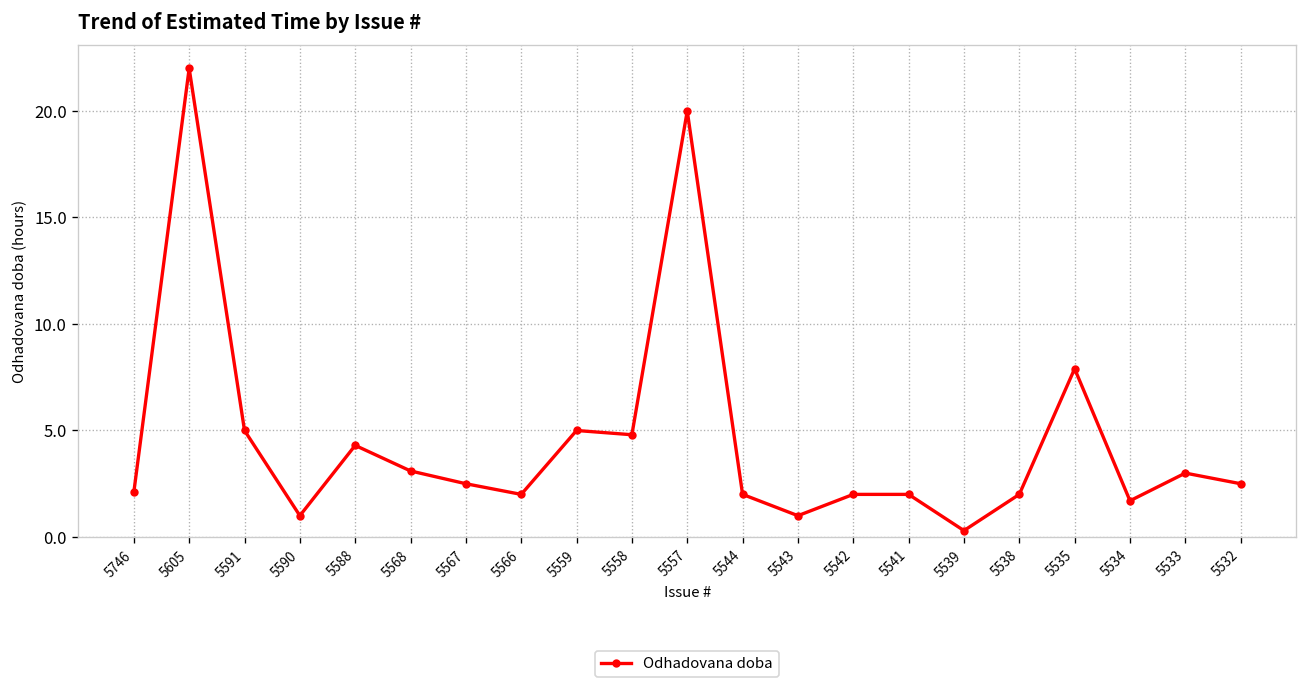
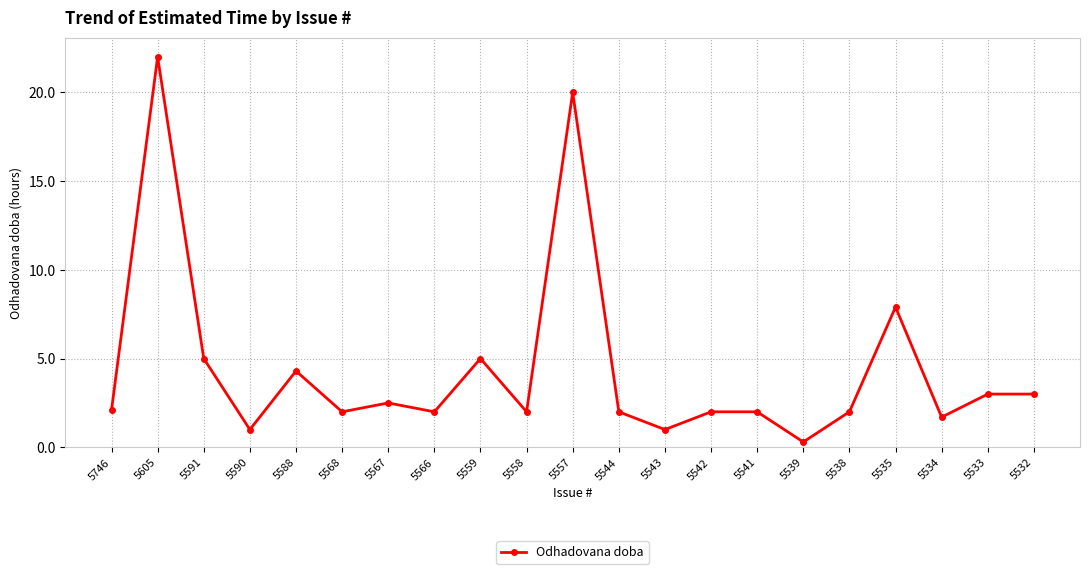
5568: 3.1 -> 2.0
5558: 4.8 -> 2.0
5532: 2.5 -> 3.0
